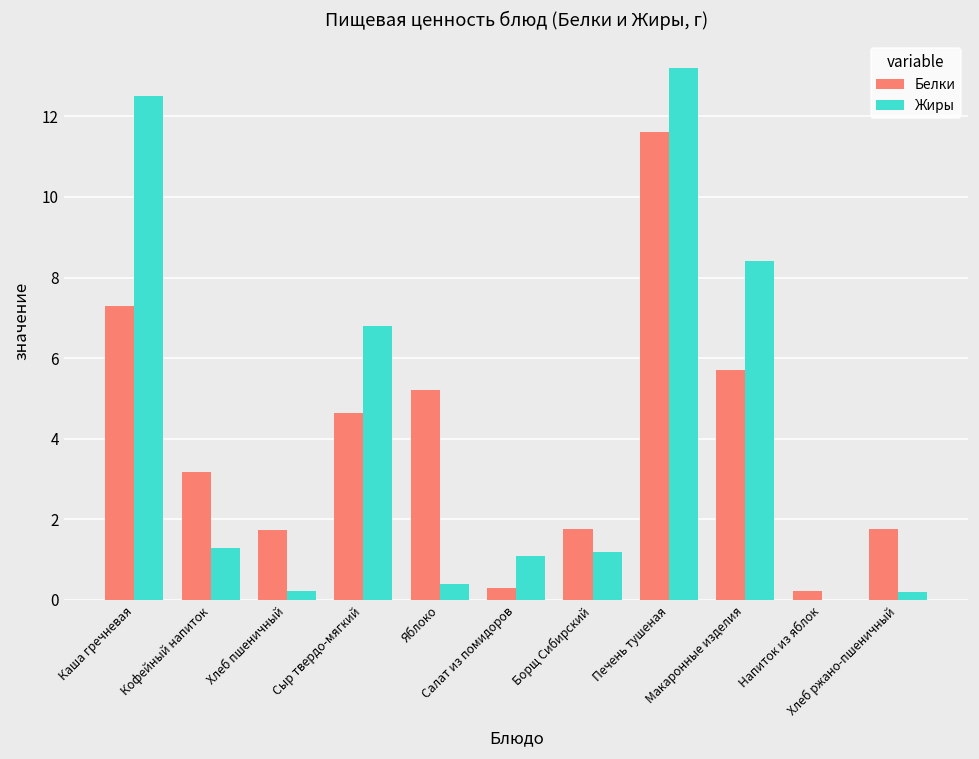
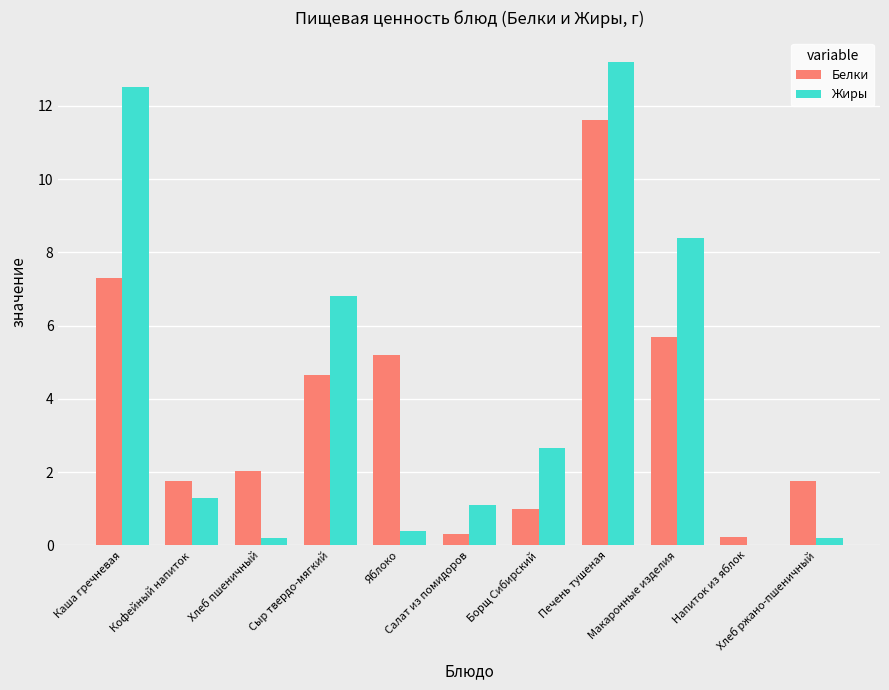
Белки, Кофейный напиток: 3.2 -> 1.8
Белки, Хлеб пшеничный: 1.7 -> 2.0
Белки, Борщ Сибирский: 1.8 -> 1.0
Жиры, Борщ Сибирский: 1.2 -> 2.7
